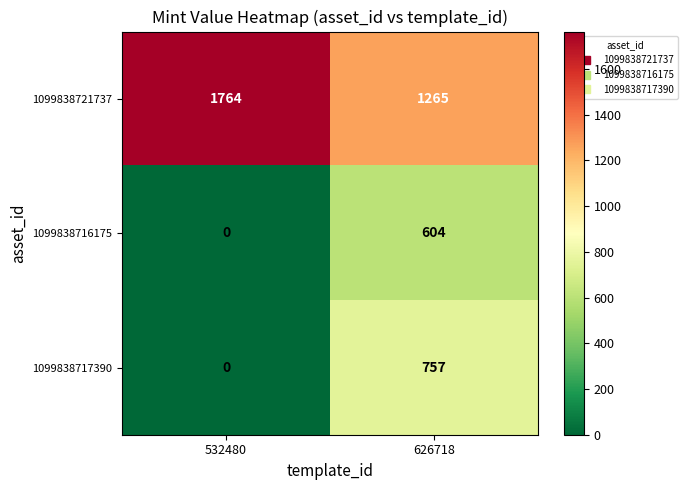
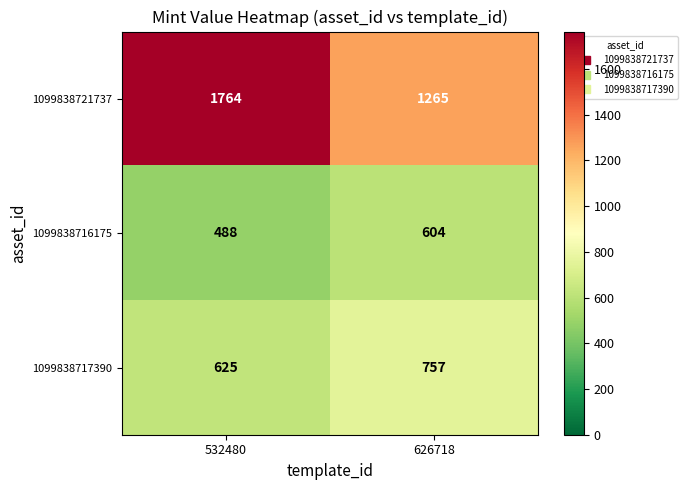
1099838716175, 532480: 0 -> 488
1099838717390, 532480: 0 -> 625
